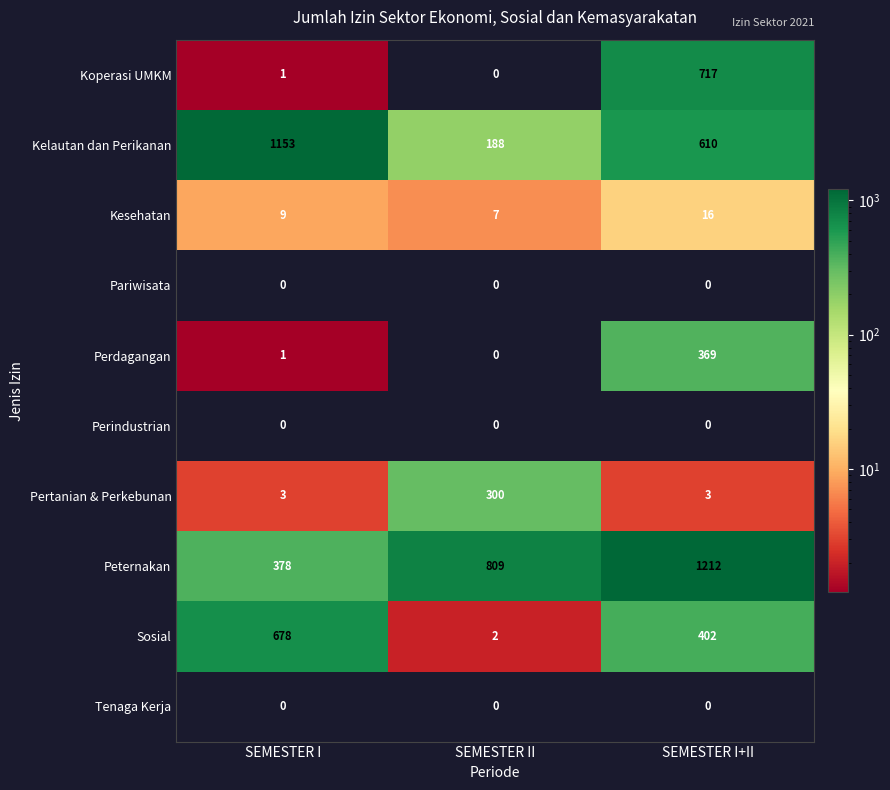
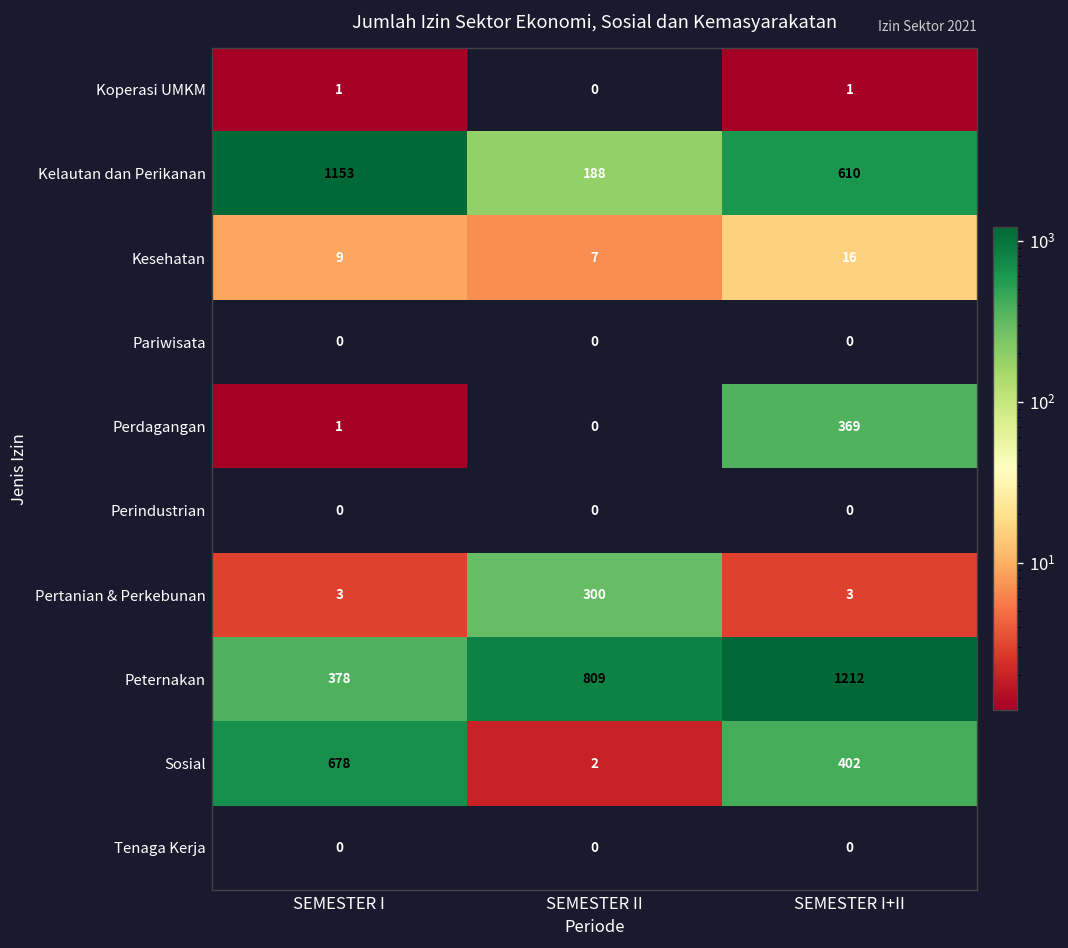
Koperasi UMKM, SEMESTER I+II: 717 -> 1
